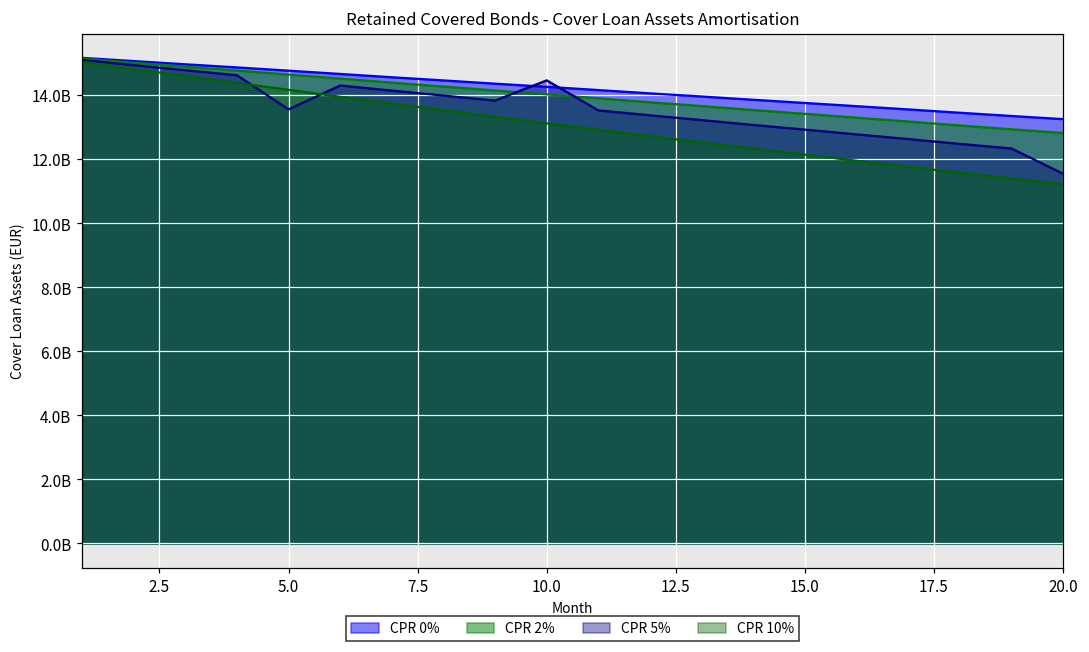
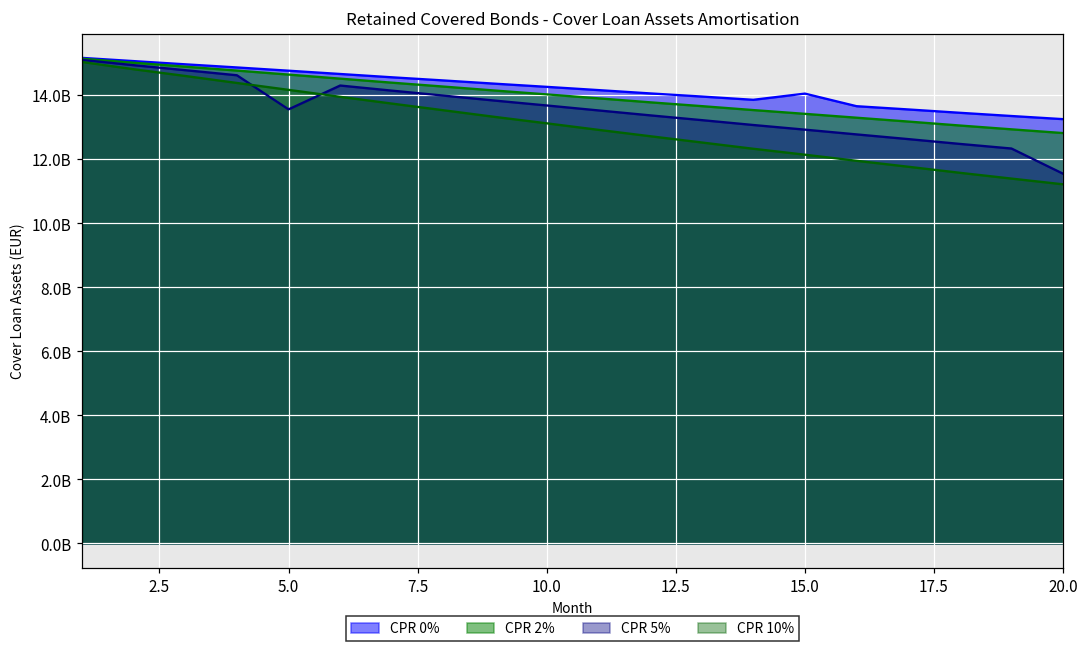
CPR 5%, 10.0: 14500000000 -> 13700000000
CPR 0%, 15.0: 13800000000 -> 14000000000
